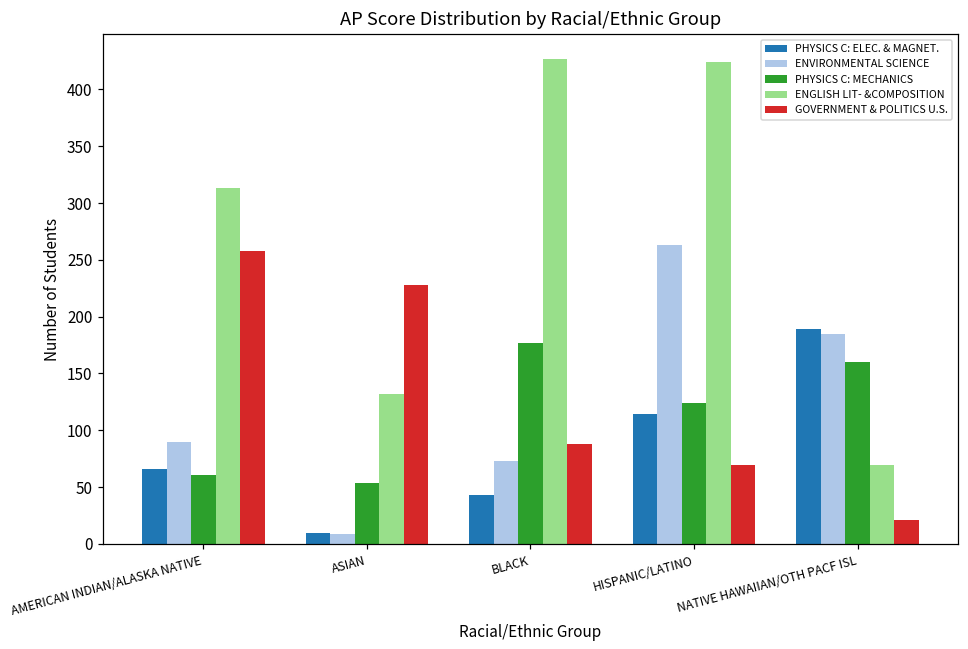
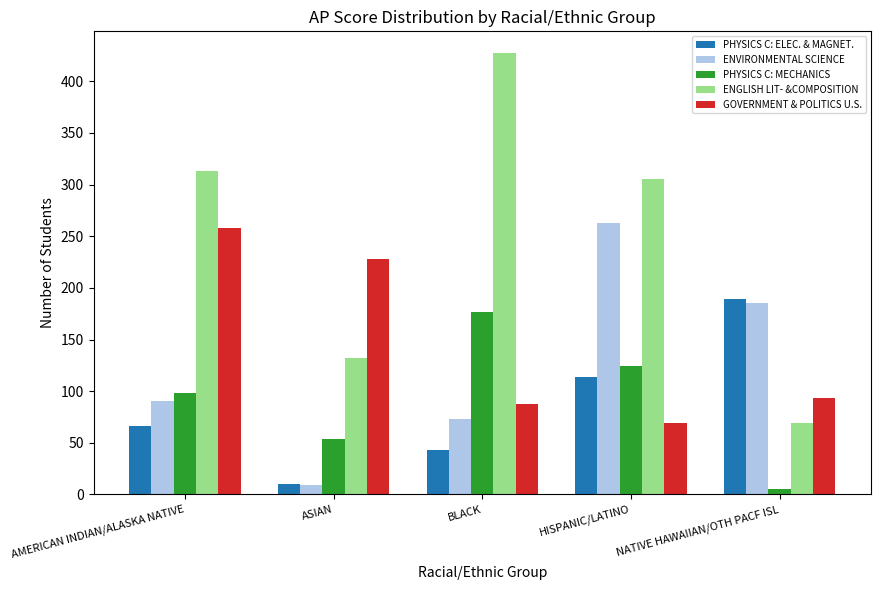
PHYSICS C: MECHANICS, AMERICAN INDIAN/ALASKA NATIVE: 61 -> 98
ENGLISH LIT- &COMPOSITION, HISPANIC/LATINO: 424 -> 305
PHYSICS C: MECHANICS, NATIVE HAWAIIAN/OTH PACF ISL: 160 -> 5
GOVERNMENT & POLITICS U.S., NATIVE HAWAIIAN/OTH PACF ISL: 21 -> 93
